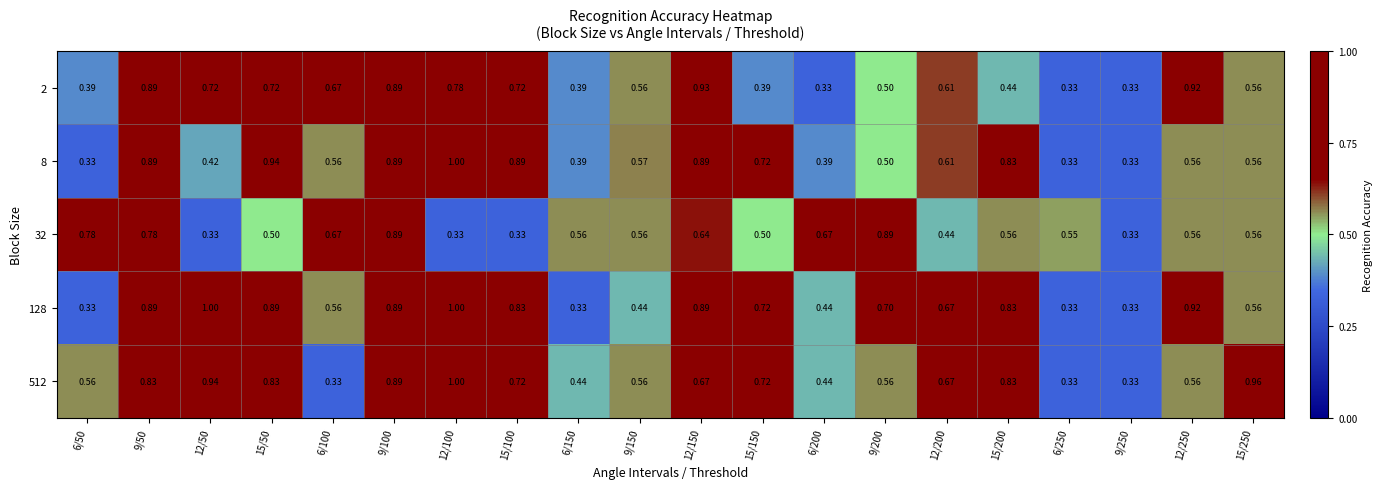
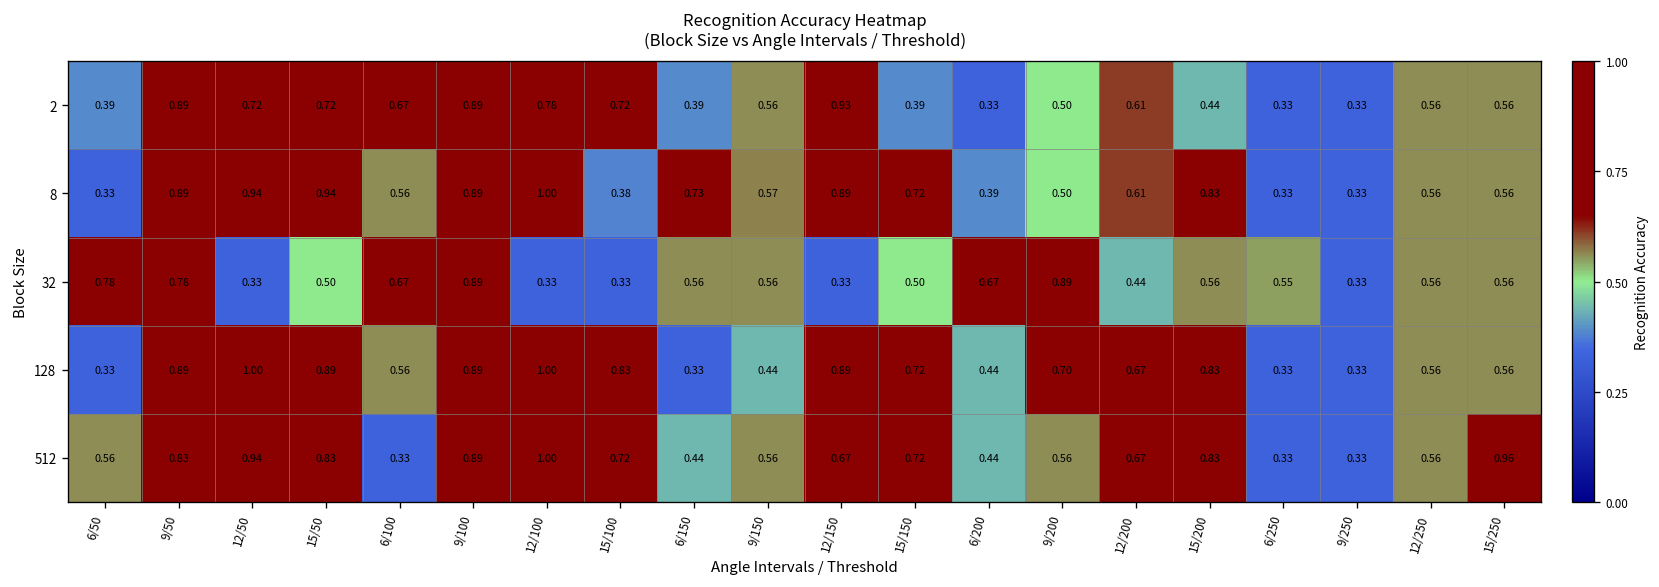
2, 12/250: 0.92 -> 0.56
8, 12/50: 0.42 -> 0.94
8, 15/100: 0.89 -> 0.38
8, 6/150: 0.39 -> 0.73
32, 12/150: 0.64 -> 0.33
128, 12/250: 0.92 -> 0.56
